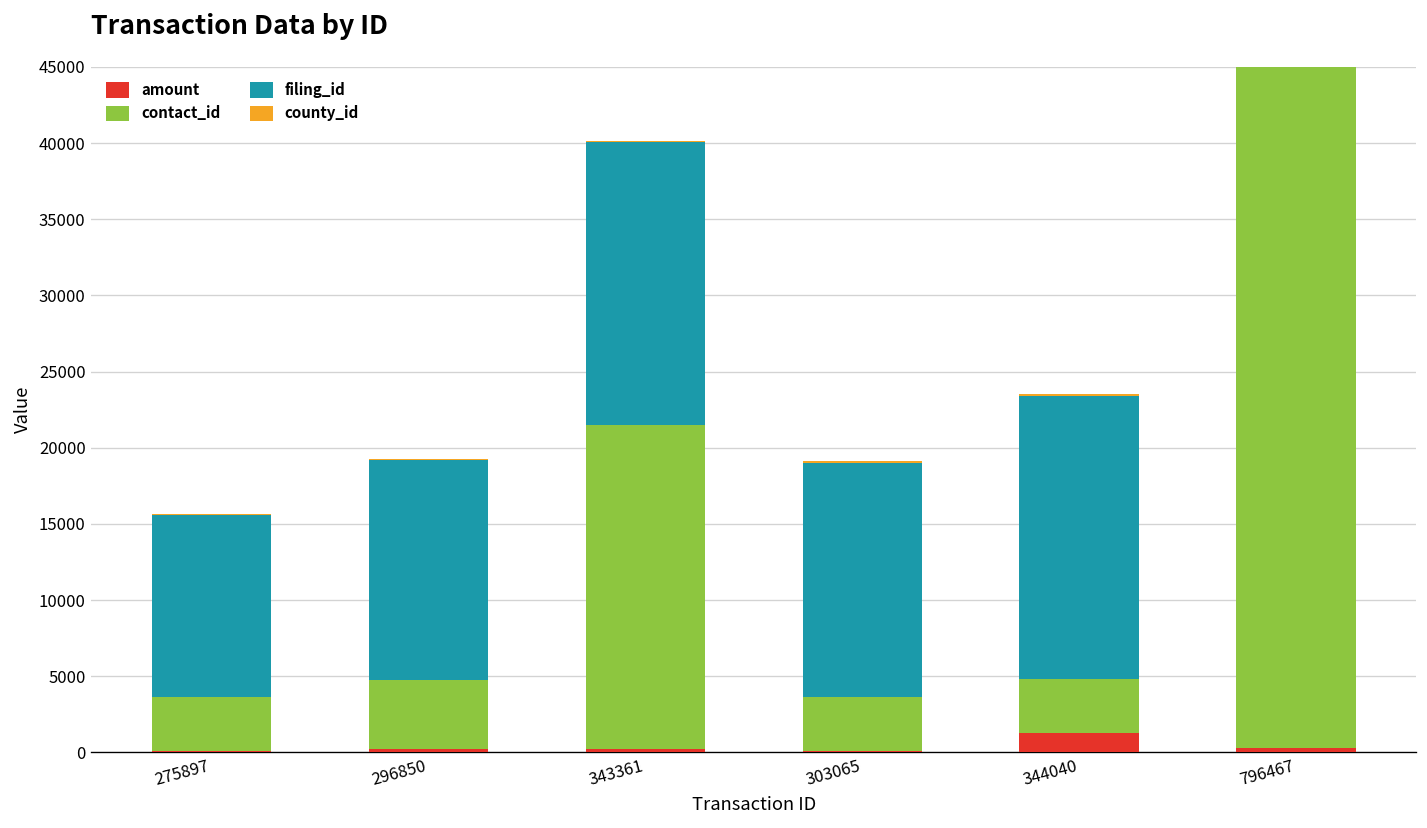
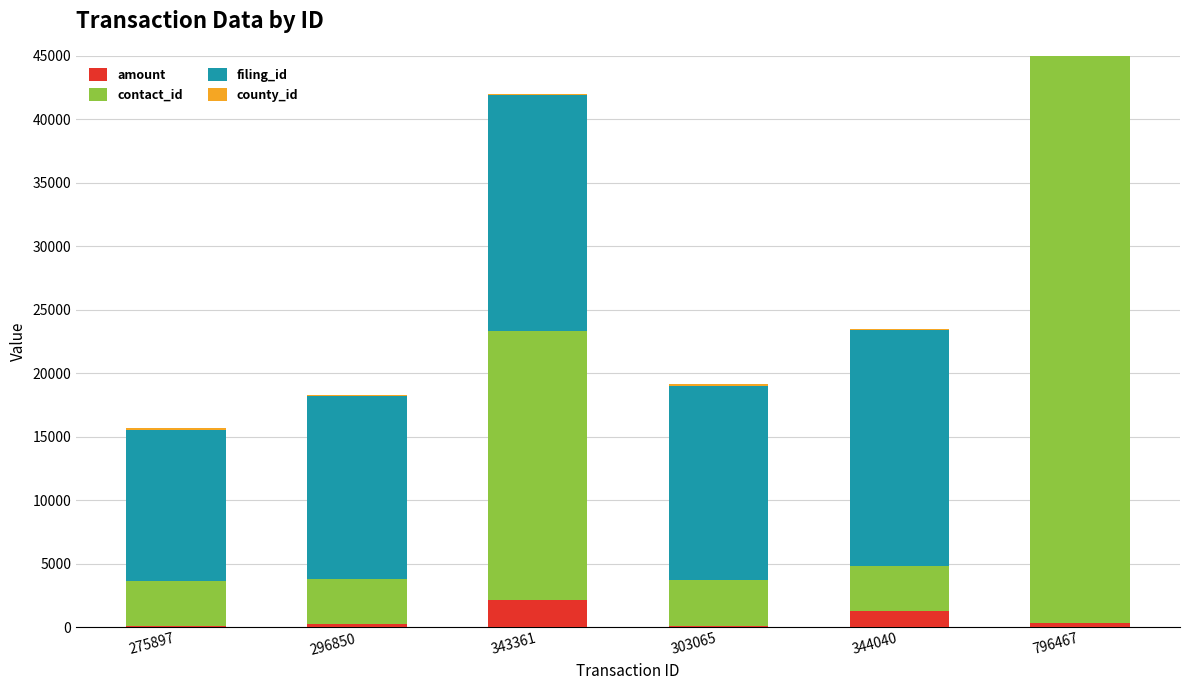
contact_id, 296850: 4500 -> 3600
amount, 343361: 300 -> 2100
